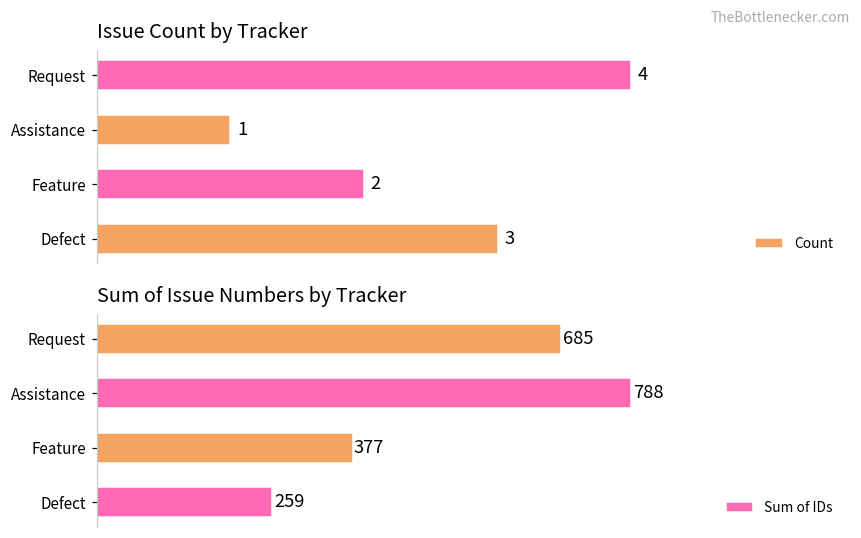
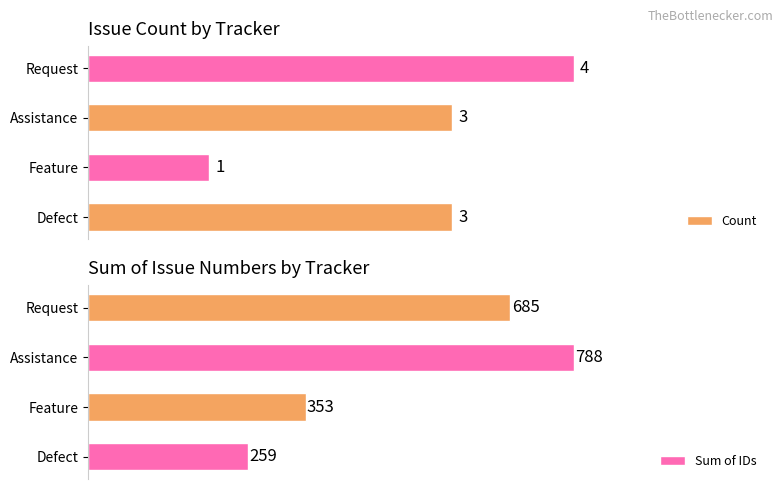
Issue Count by Tracker, Assistance: 1 -> 3
Issue Count by Tracker, Feature: 2 -> 1
Sum of Issue Numbers by Tracker, Feature: 377 -> 353
